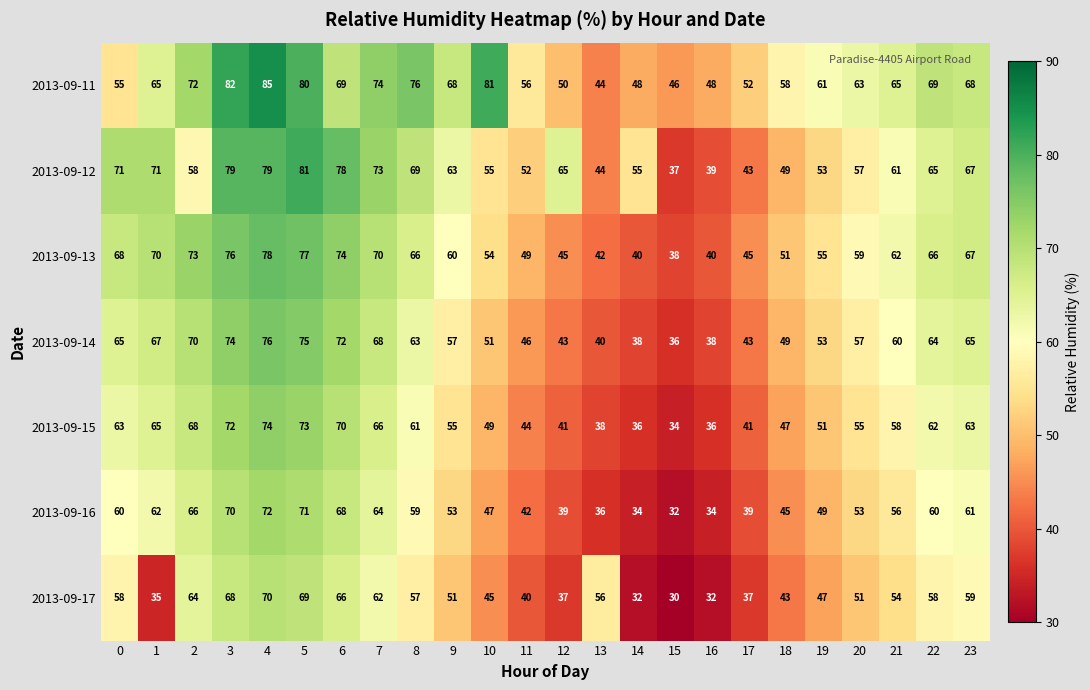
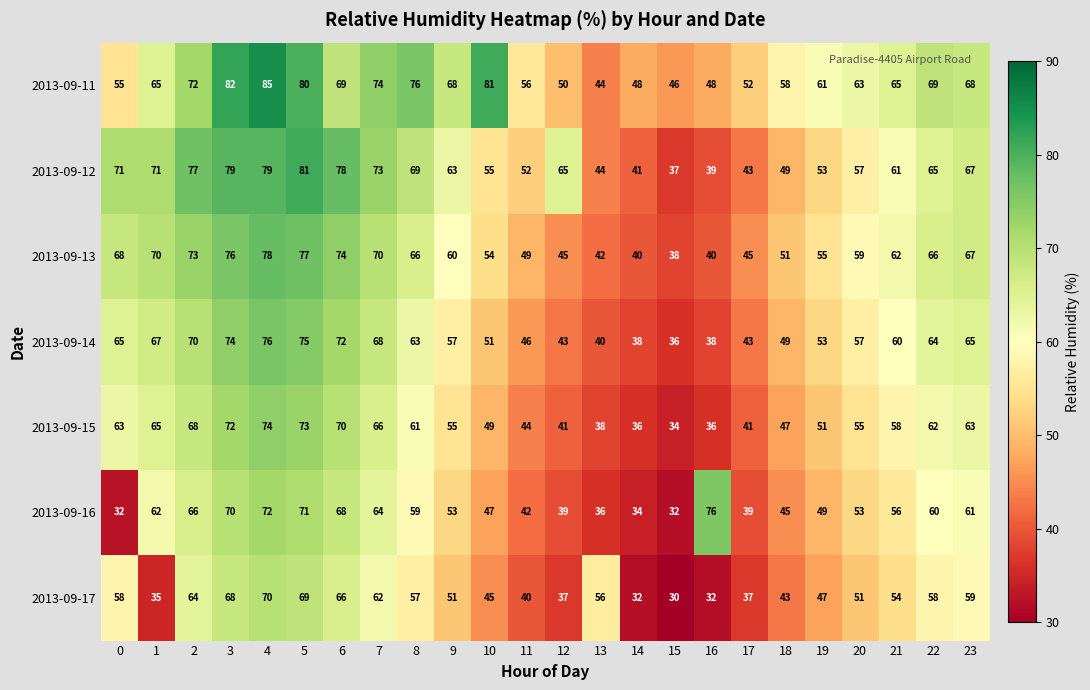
2013-09-12, 2: 58 -> 77
2013-09-12, 14: 55 -> 41
2013-09-16, 0: 60 -> 32
2013-09-16, 16: 34 -> 76
